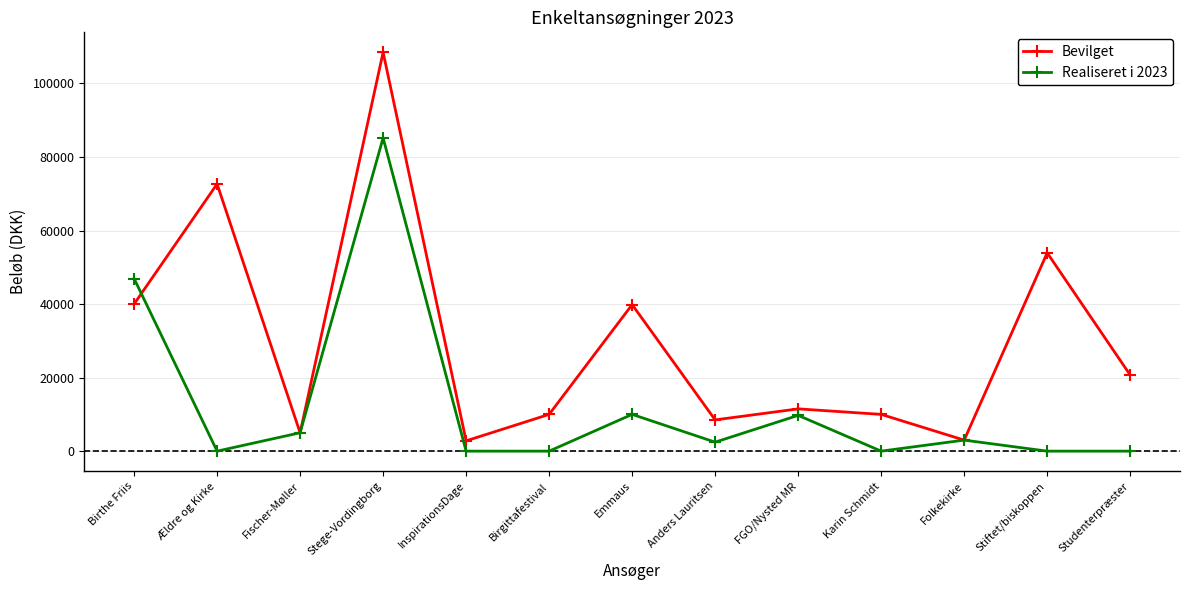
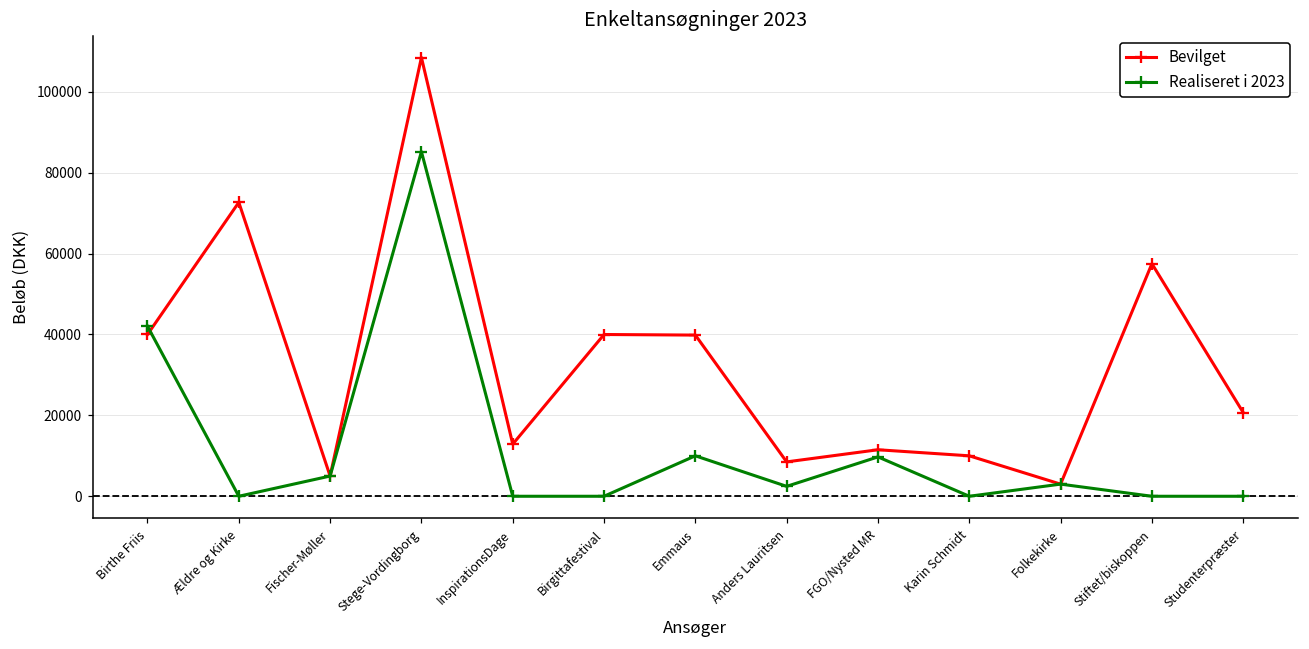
Realiseret i 2023, Birthe Friis: 47000 -> 42000
Bevilget, InspirationsDage: 3000 -> 13000
Bevilget, Birgittafestival: 10000 -> 40000
Bevilget, Stiftet/biskoppen: 54000 -> 58000
